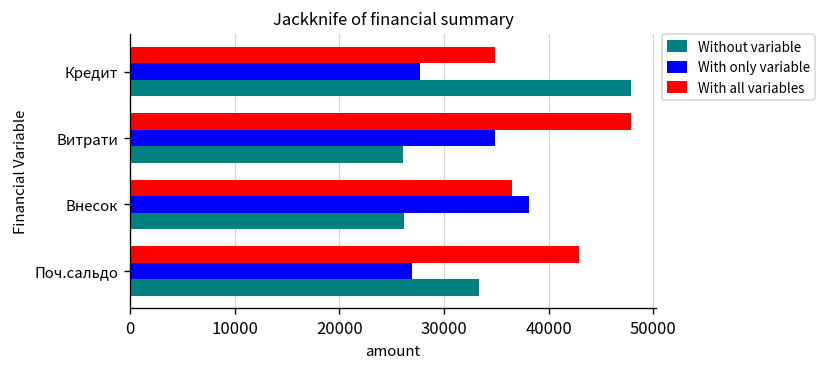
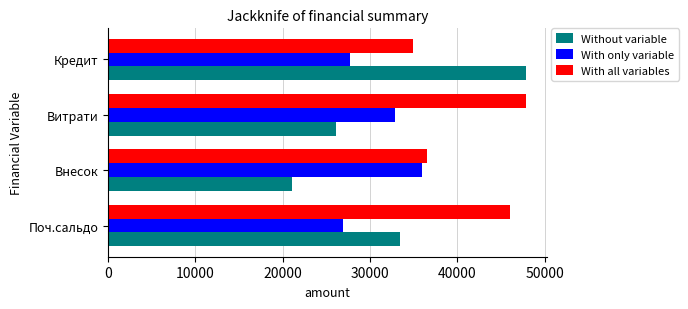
With only variable, Витрати: 35000 -> 33000
With only variable, Внесок: 38000 -> 36000
Without variable, Внесок: 26000 -> 21000
With all variables, Поч.сальдо: 43000 -> 46000
